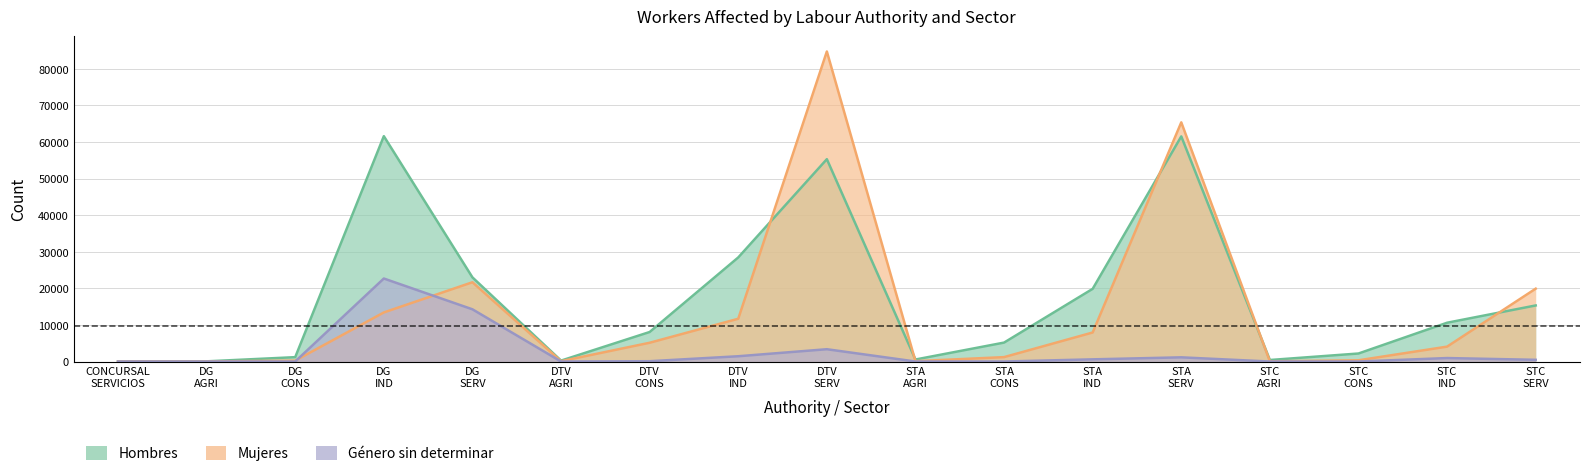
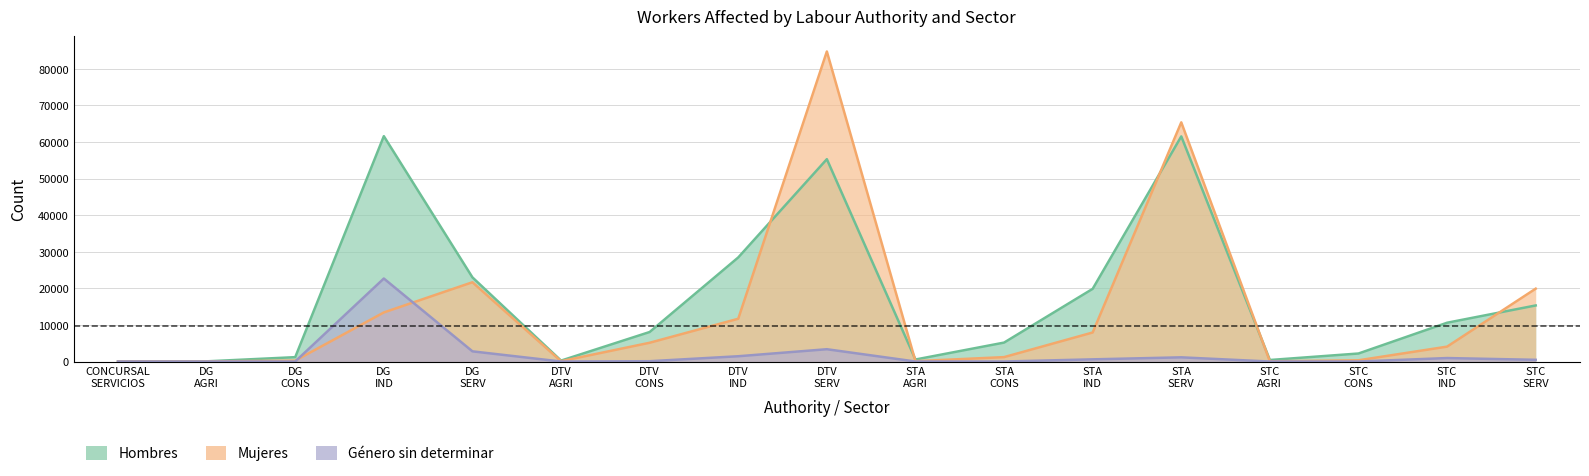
Género sin determinar, DG SERV: 14000 -> 3000
